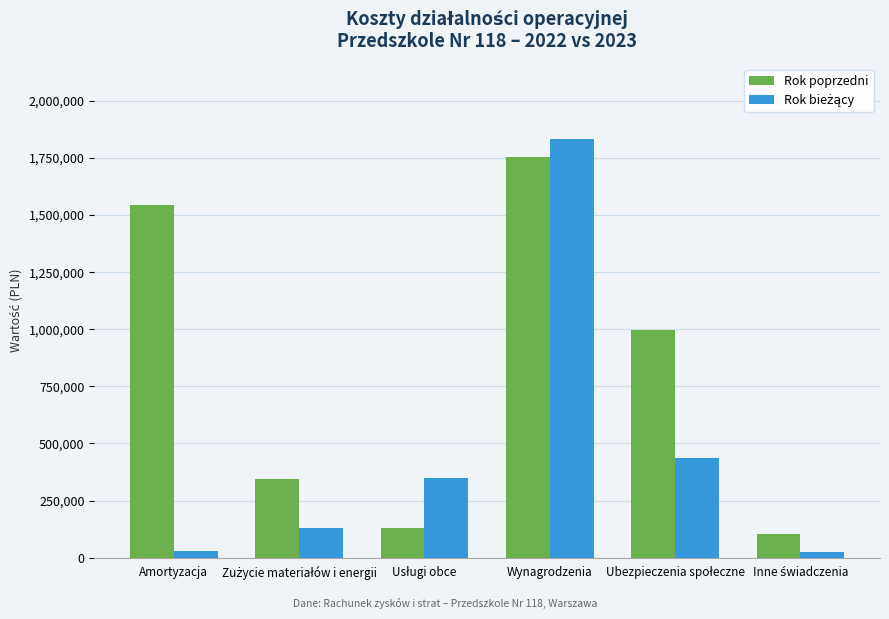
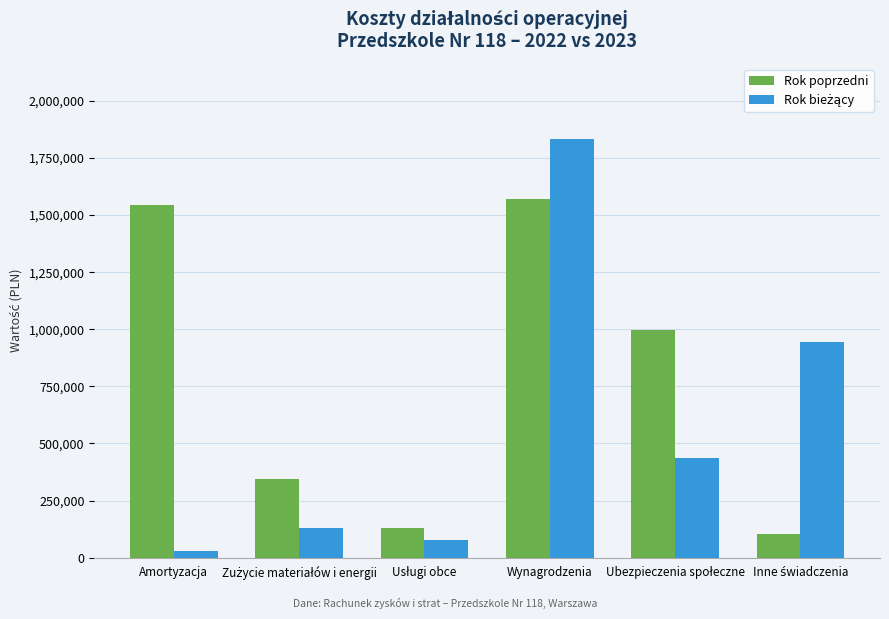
Rok bieżący, Usługi obce: 350,000 -> 80,000
Rok poprzedni, Wynagrodzenia: 1,760,000 -> 1,570,000
Rok bieżący, Inne świadczenia: 30,000 -> 940,000
